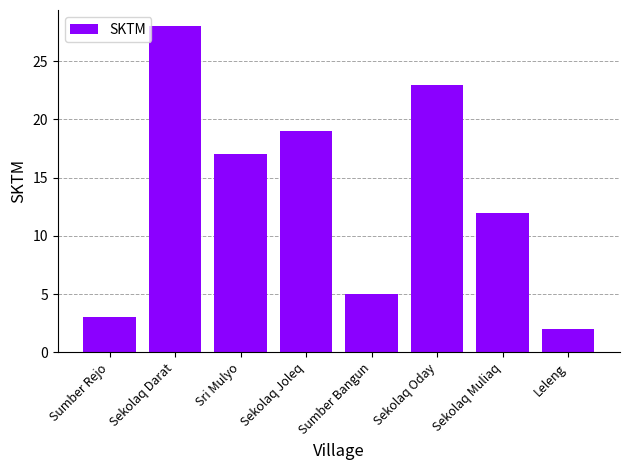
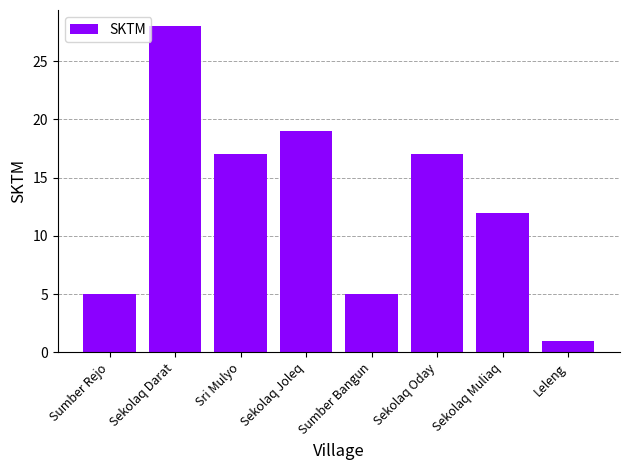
Sumber Rejo: 3 -> 5
Sekolaq Oday: 23 -> 17
Leleng: 2 -> 1
